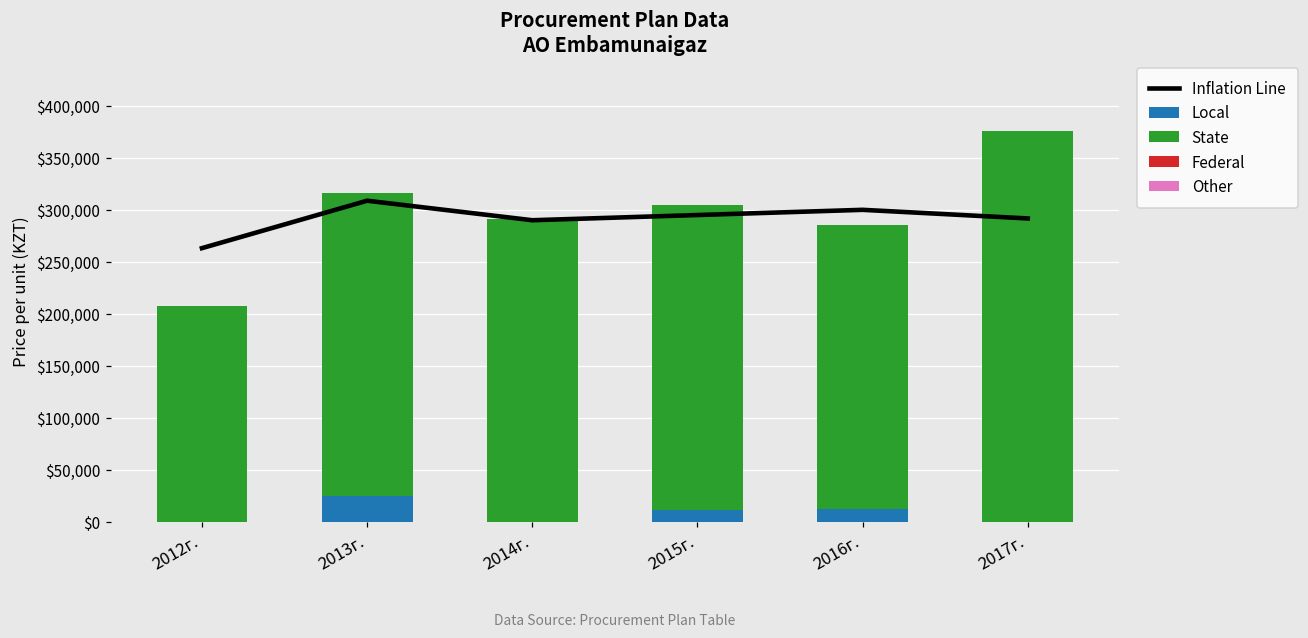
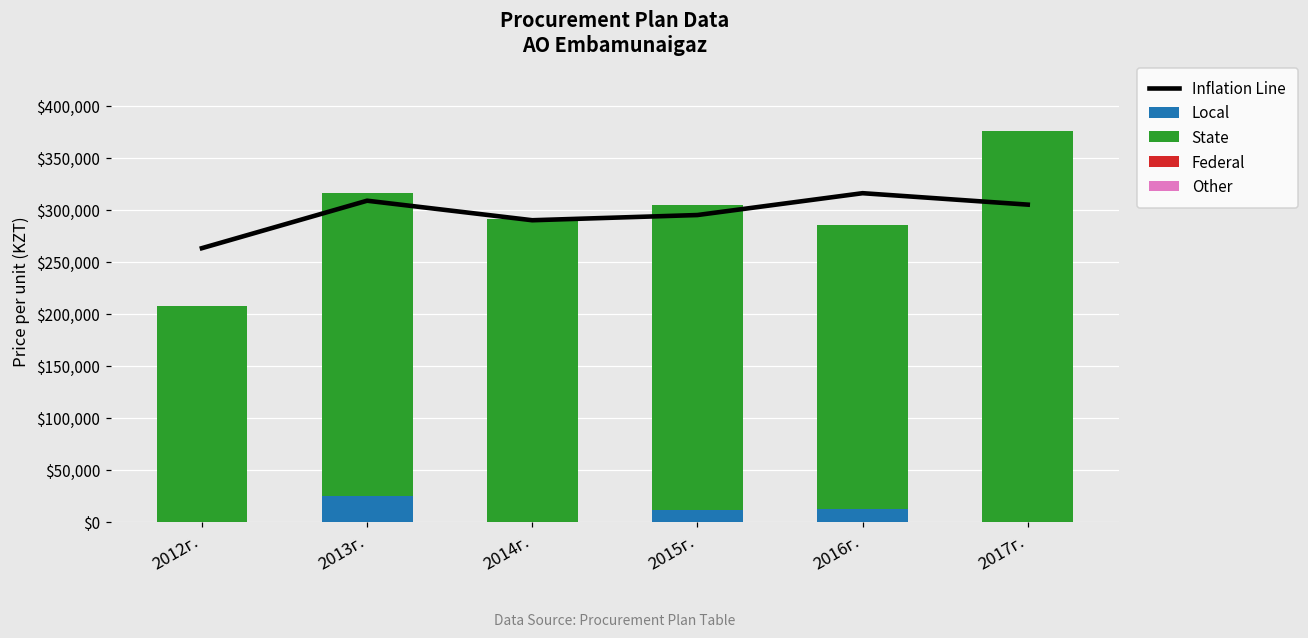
Inflation Line, 2016г.: $300,000 -> $320,000
Inflation Line, 2017г.: $290,000 -> $310,000
